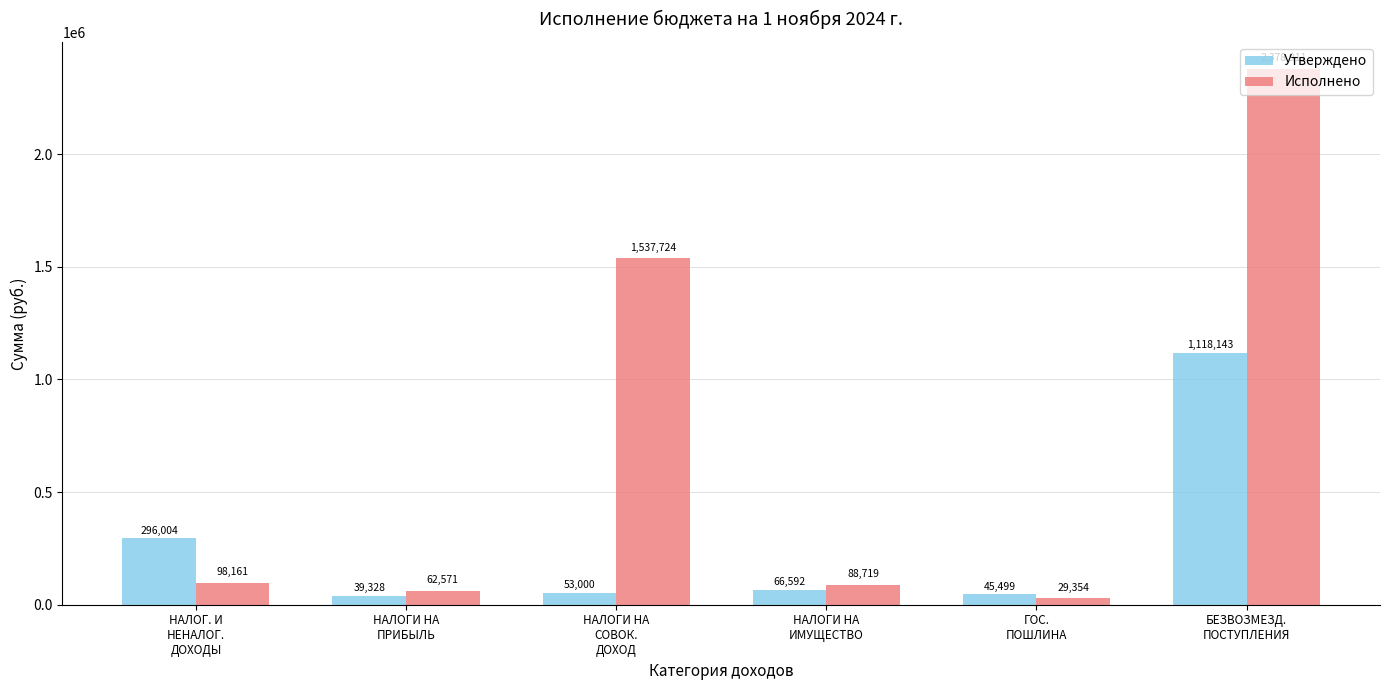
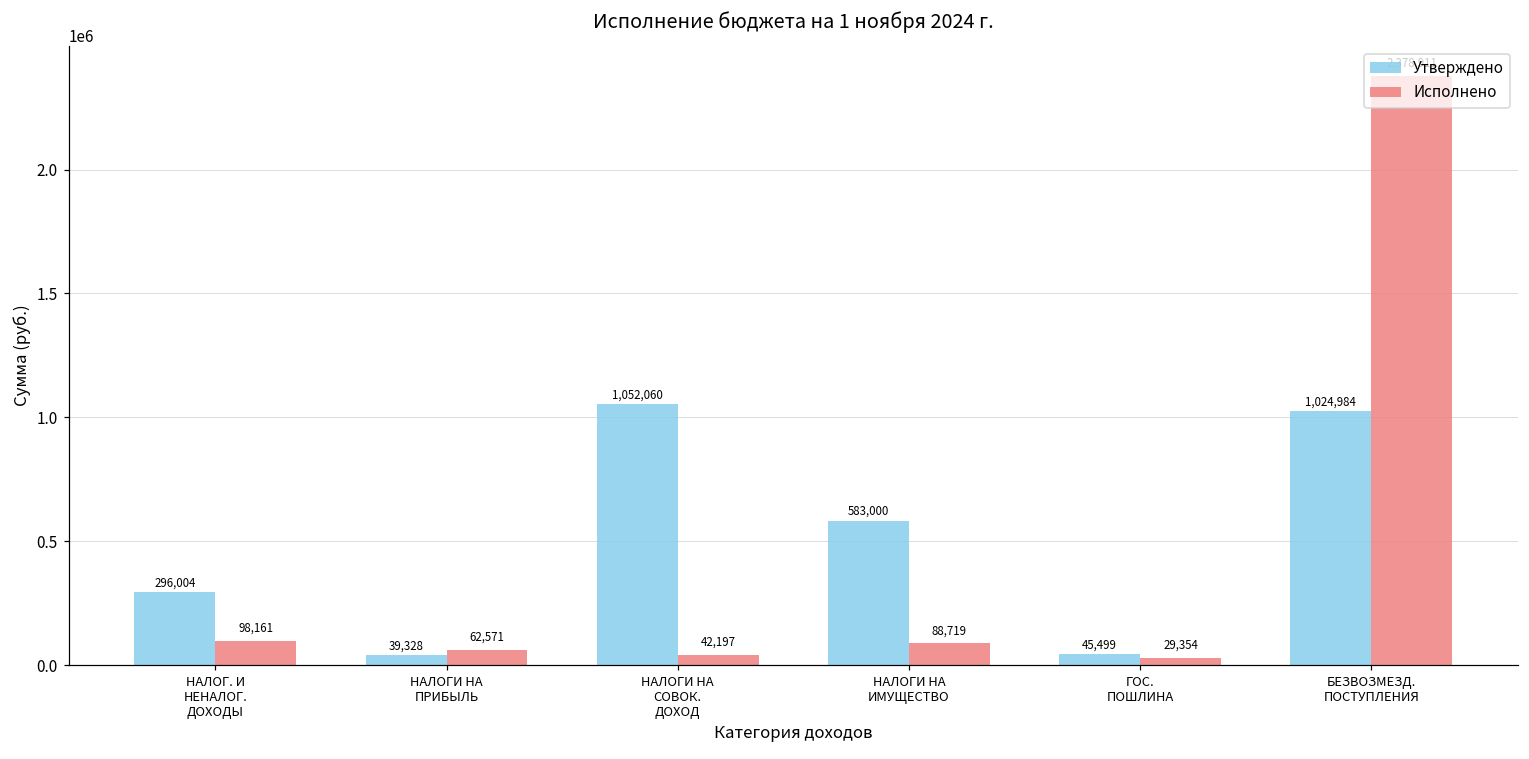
Утверждено, НАЛОГИ НА СОВОК. ДОХОД: 53,000 -> 1,052,060
Исполнено, НАЛОГИ НА СОВОК. ДОХОД: 1,537,724 -> 42,197
Утверждено, НАЛОГИ НА ИМУЩЕСТВО: 66,592 -> 583,000
Утверждено, БЕЗВОЗМЕЗД. ПОСТУПЛЕНИЯ: 1,118,143 -> 1,024,984
